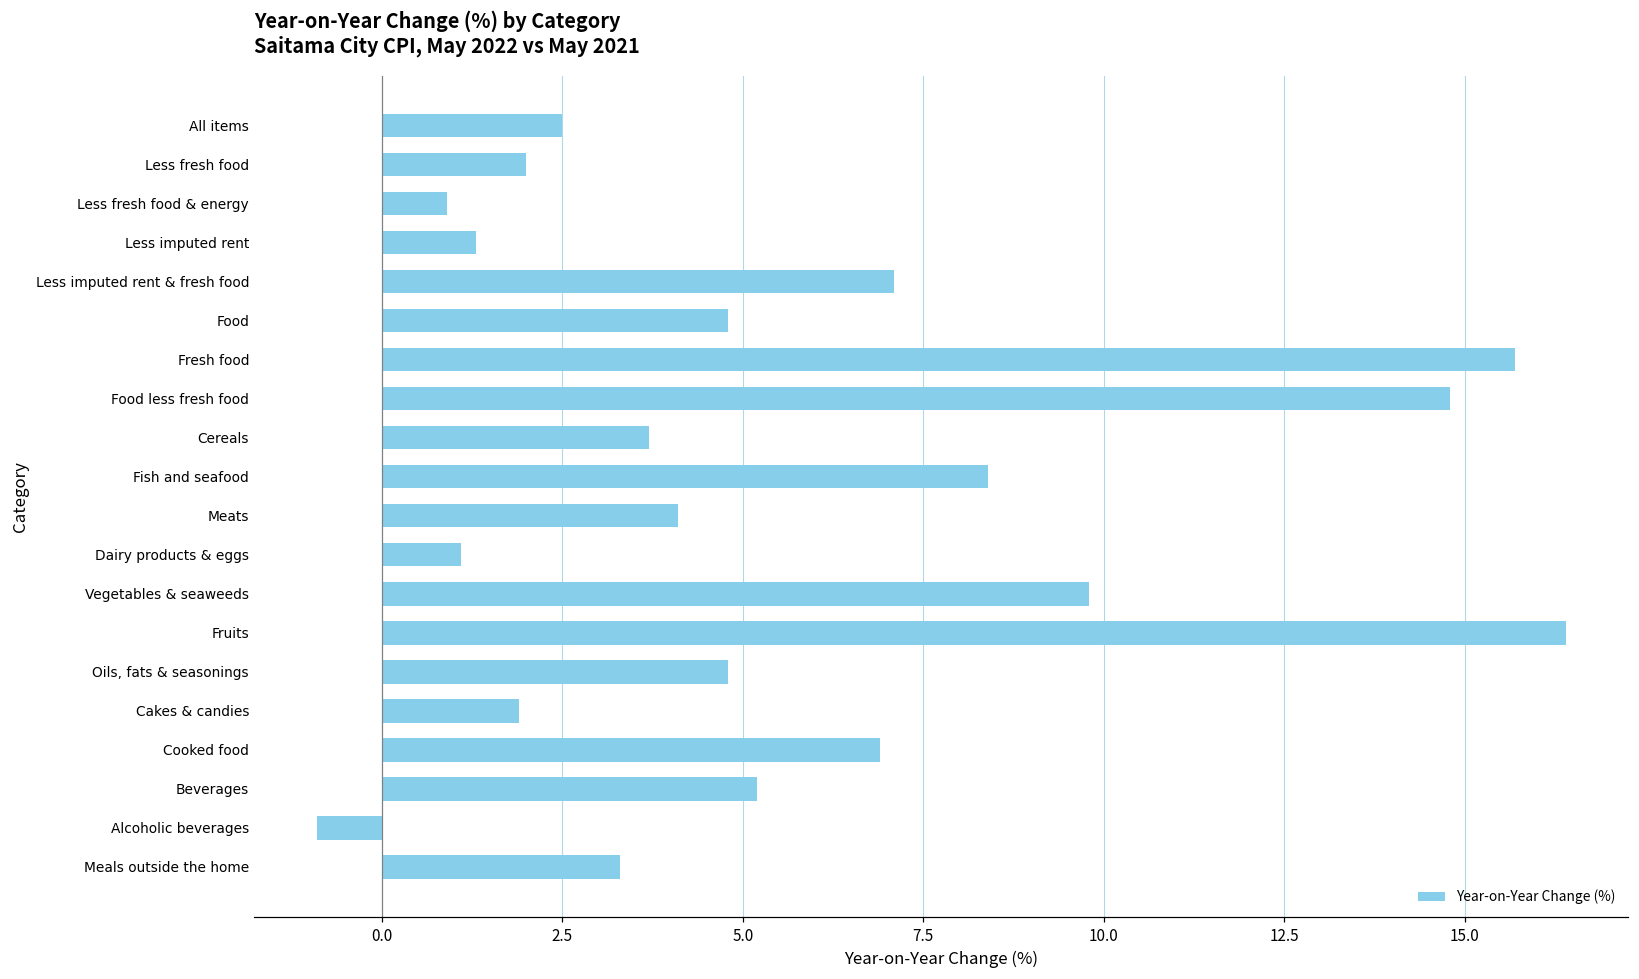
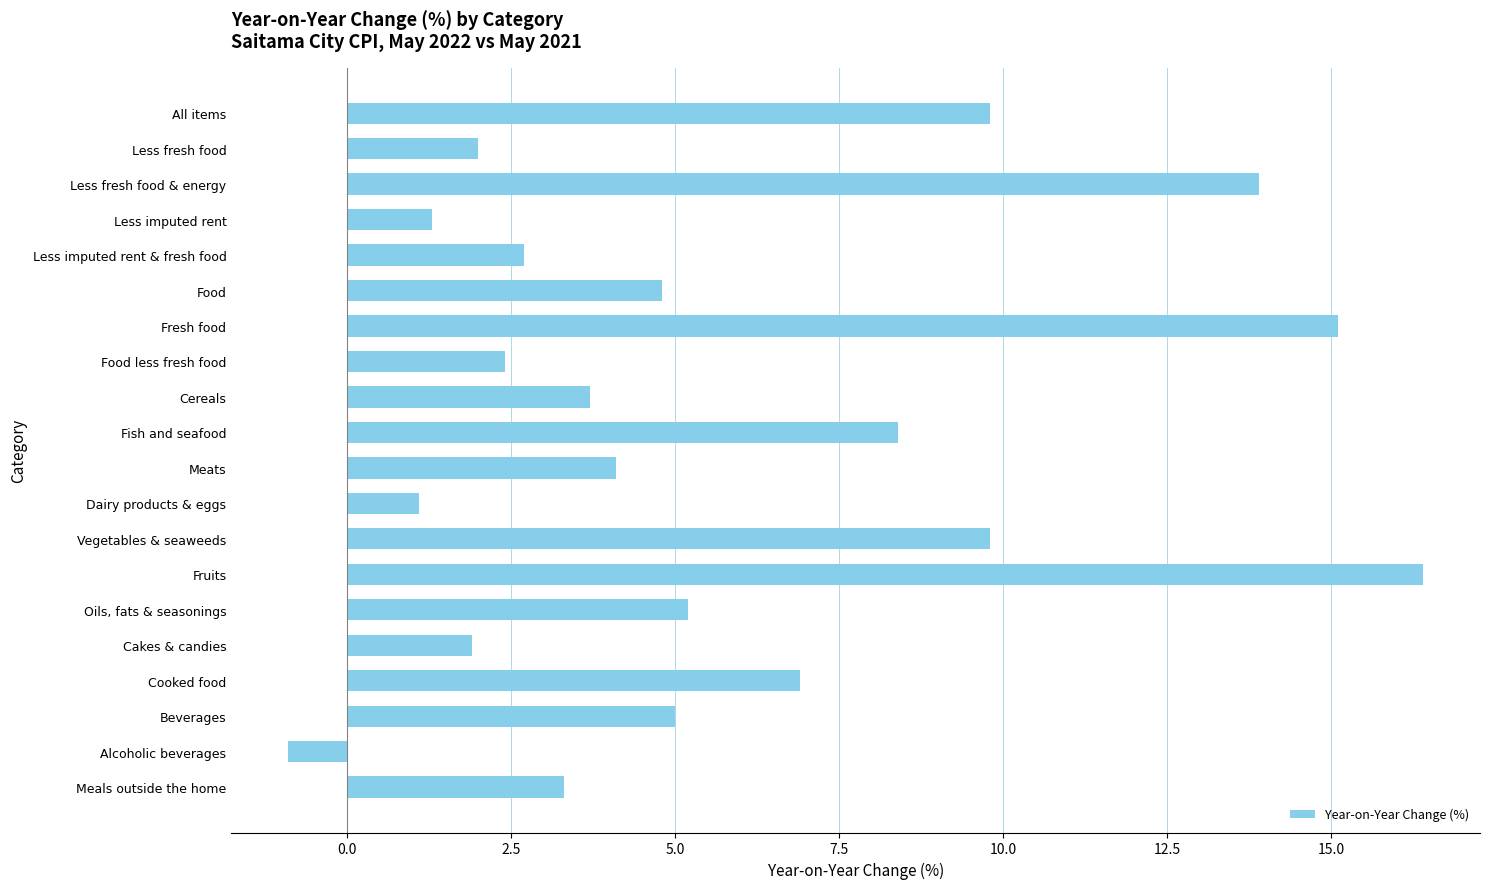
All items: 2.5 -> 9.8
Less fresh food & energy: 0.9 -> 13.9
Less imputed rent & fresh food: 7.1 -> 2.7
Fresh food: 15.7 -> 15.1
Food less fresh food: 14.8 -> 2.4
Oils, fats & seasonings: 4.8 -> 5.2
Beverages: 5.2 -> 5.0
